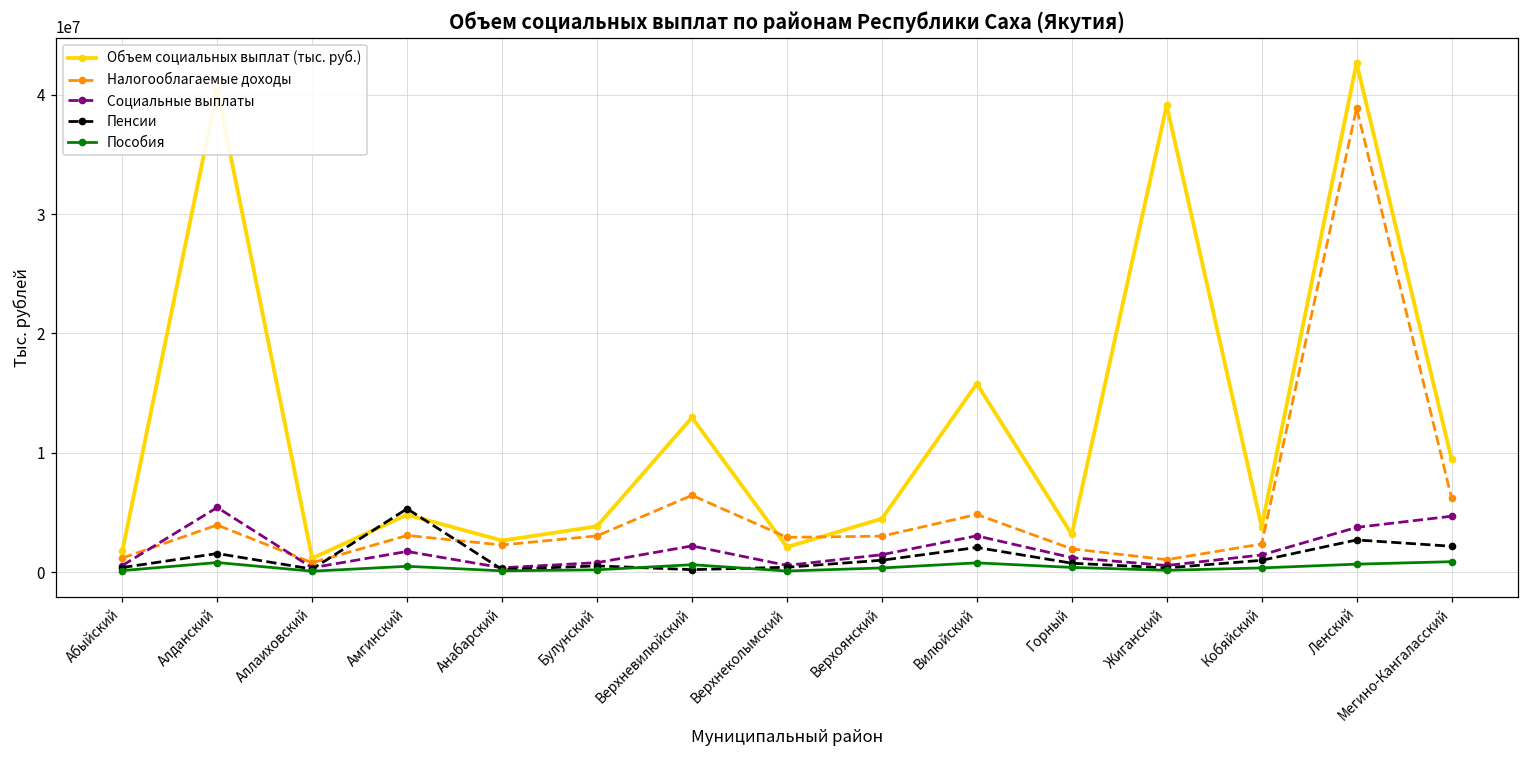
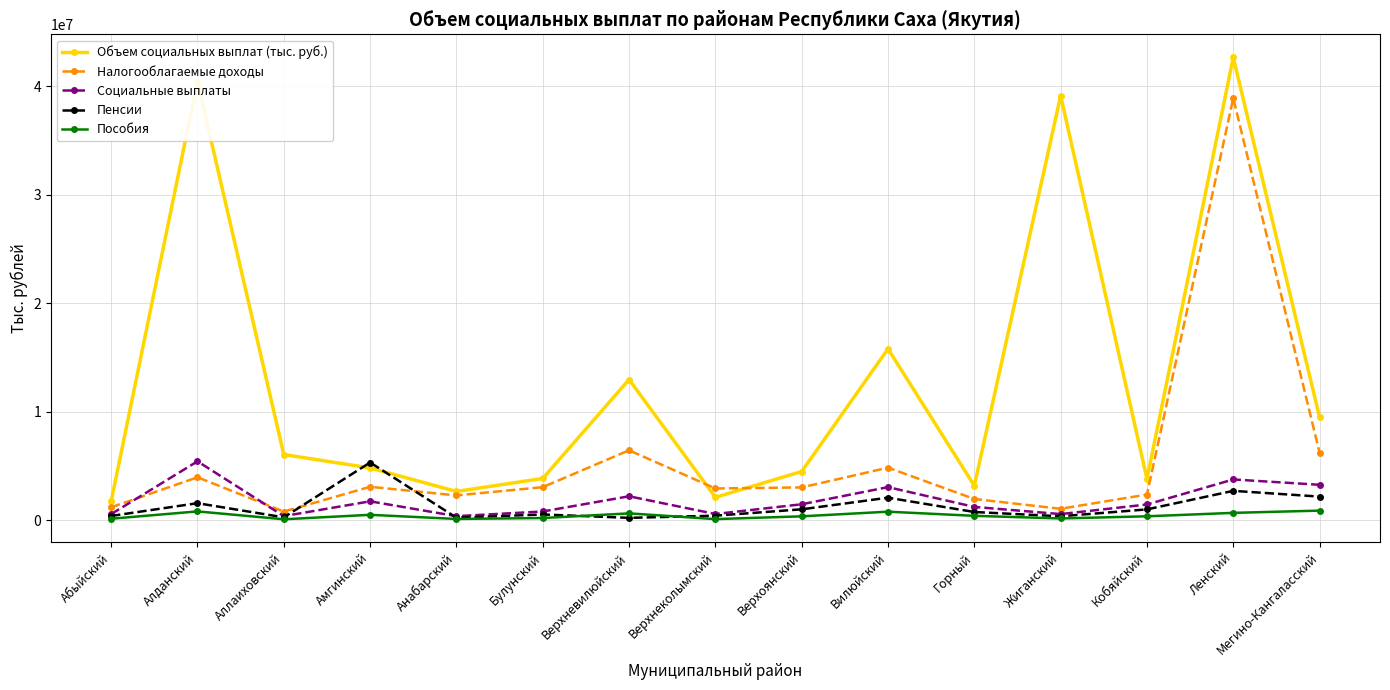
Объем социальных выплат (тыс. руб.), Аллаиховский: 1200000 -> 6000000
Социальные выплаты, Мегино-Кангаласский: 4700000 -> 3300000
